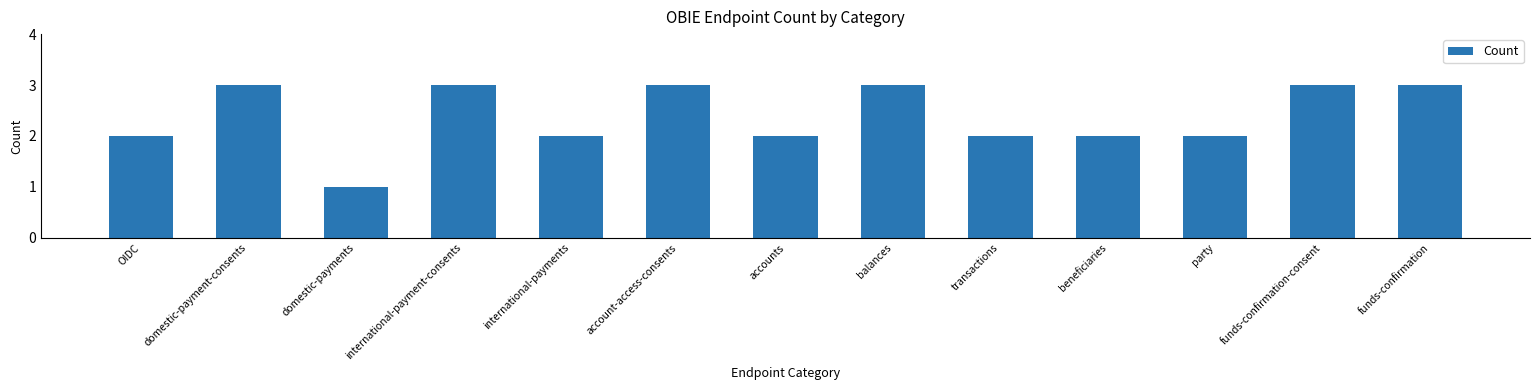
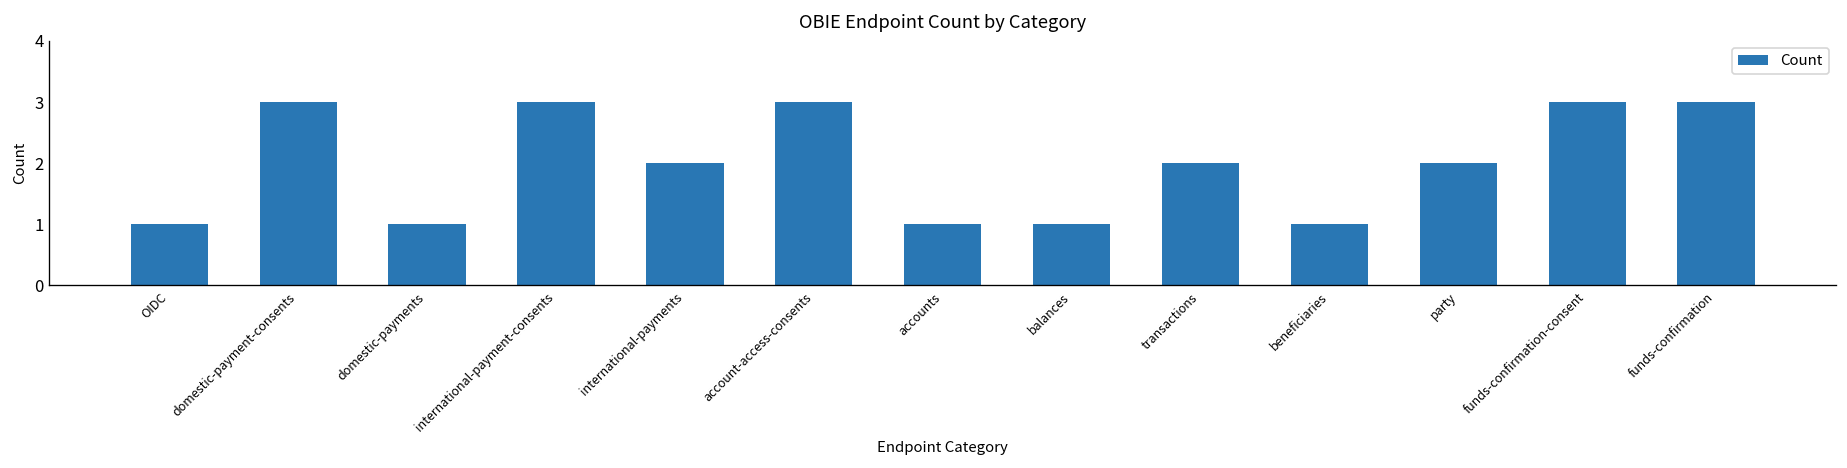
OIDC: 2 -> 1
accounts: 2 -> 1
balances: 3 -> 1
beneficiaries: 2 -> 1
